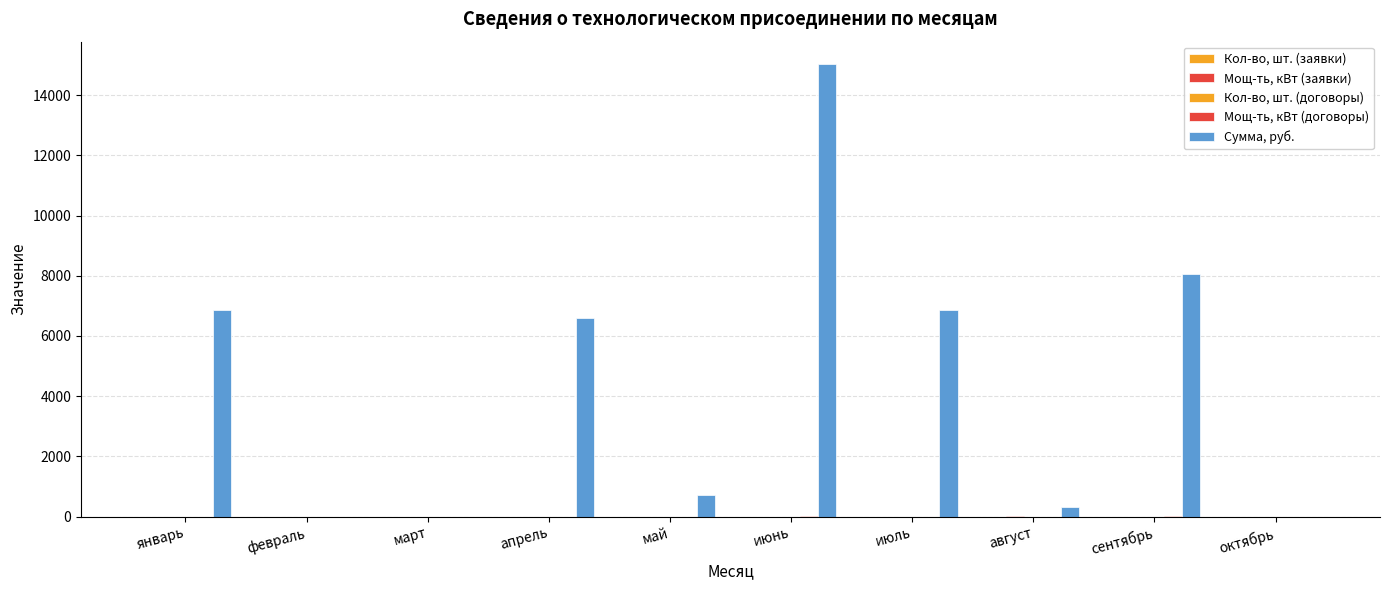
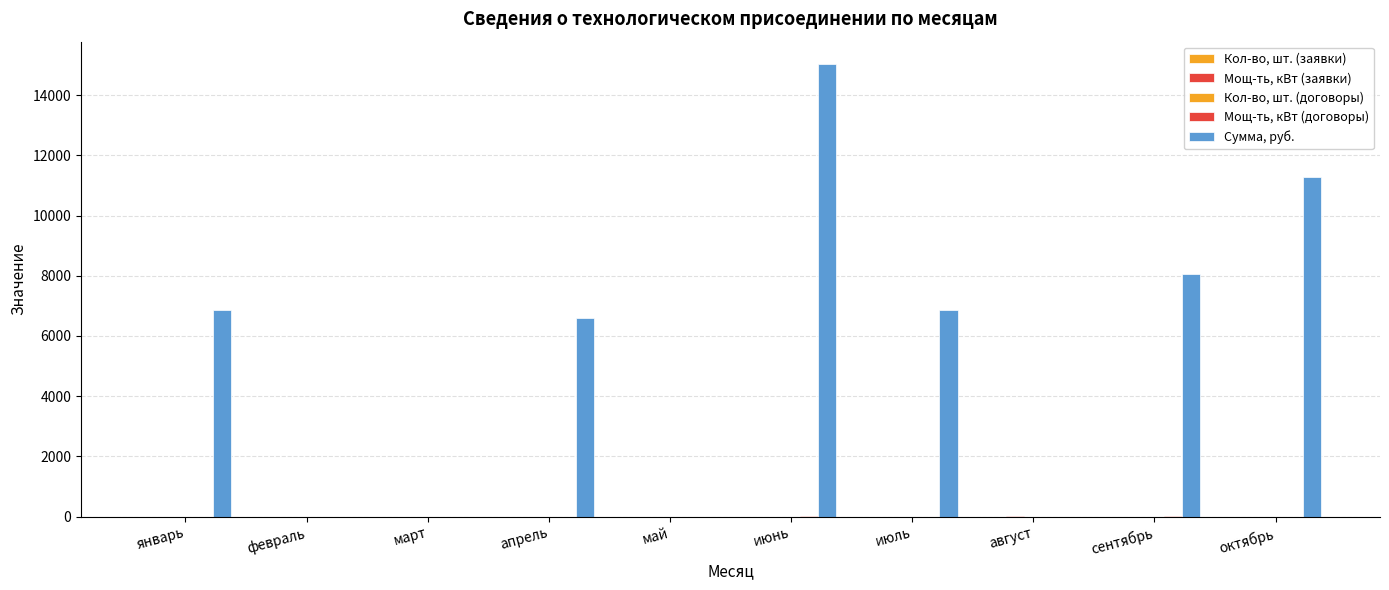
Сумма, руб., май: 700 -> 0
Сумма, руб., август: 300 -> 0
Сумма, руб., октябрь: 0 -> 11300
